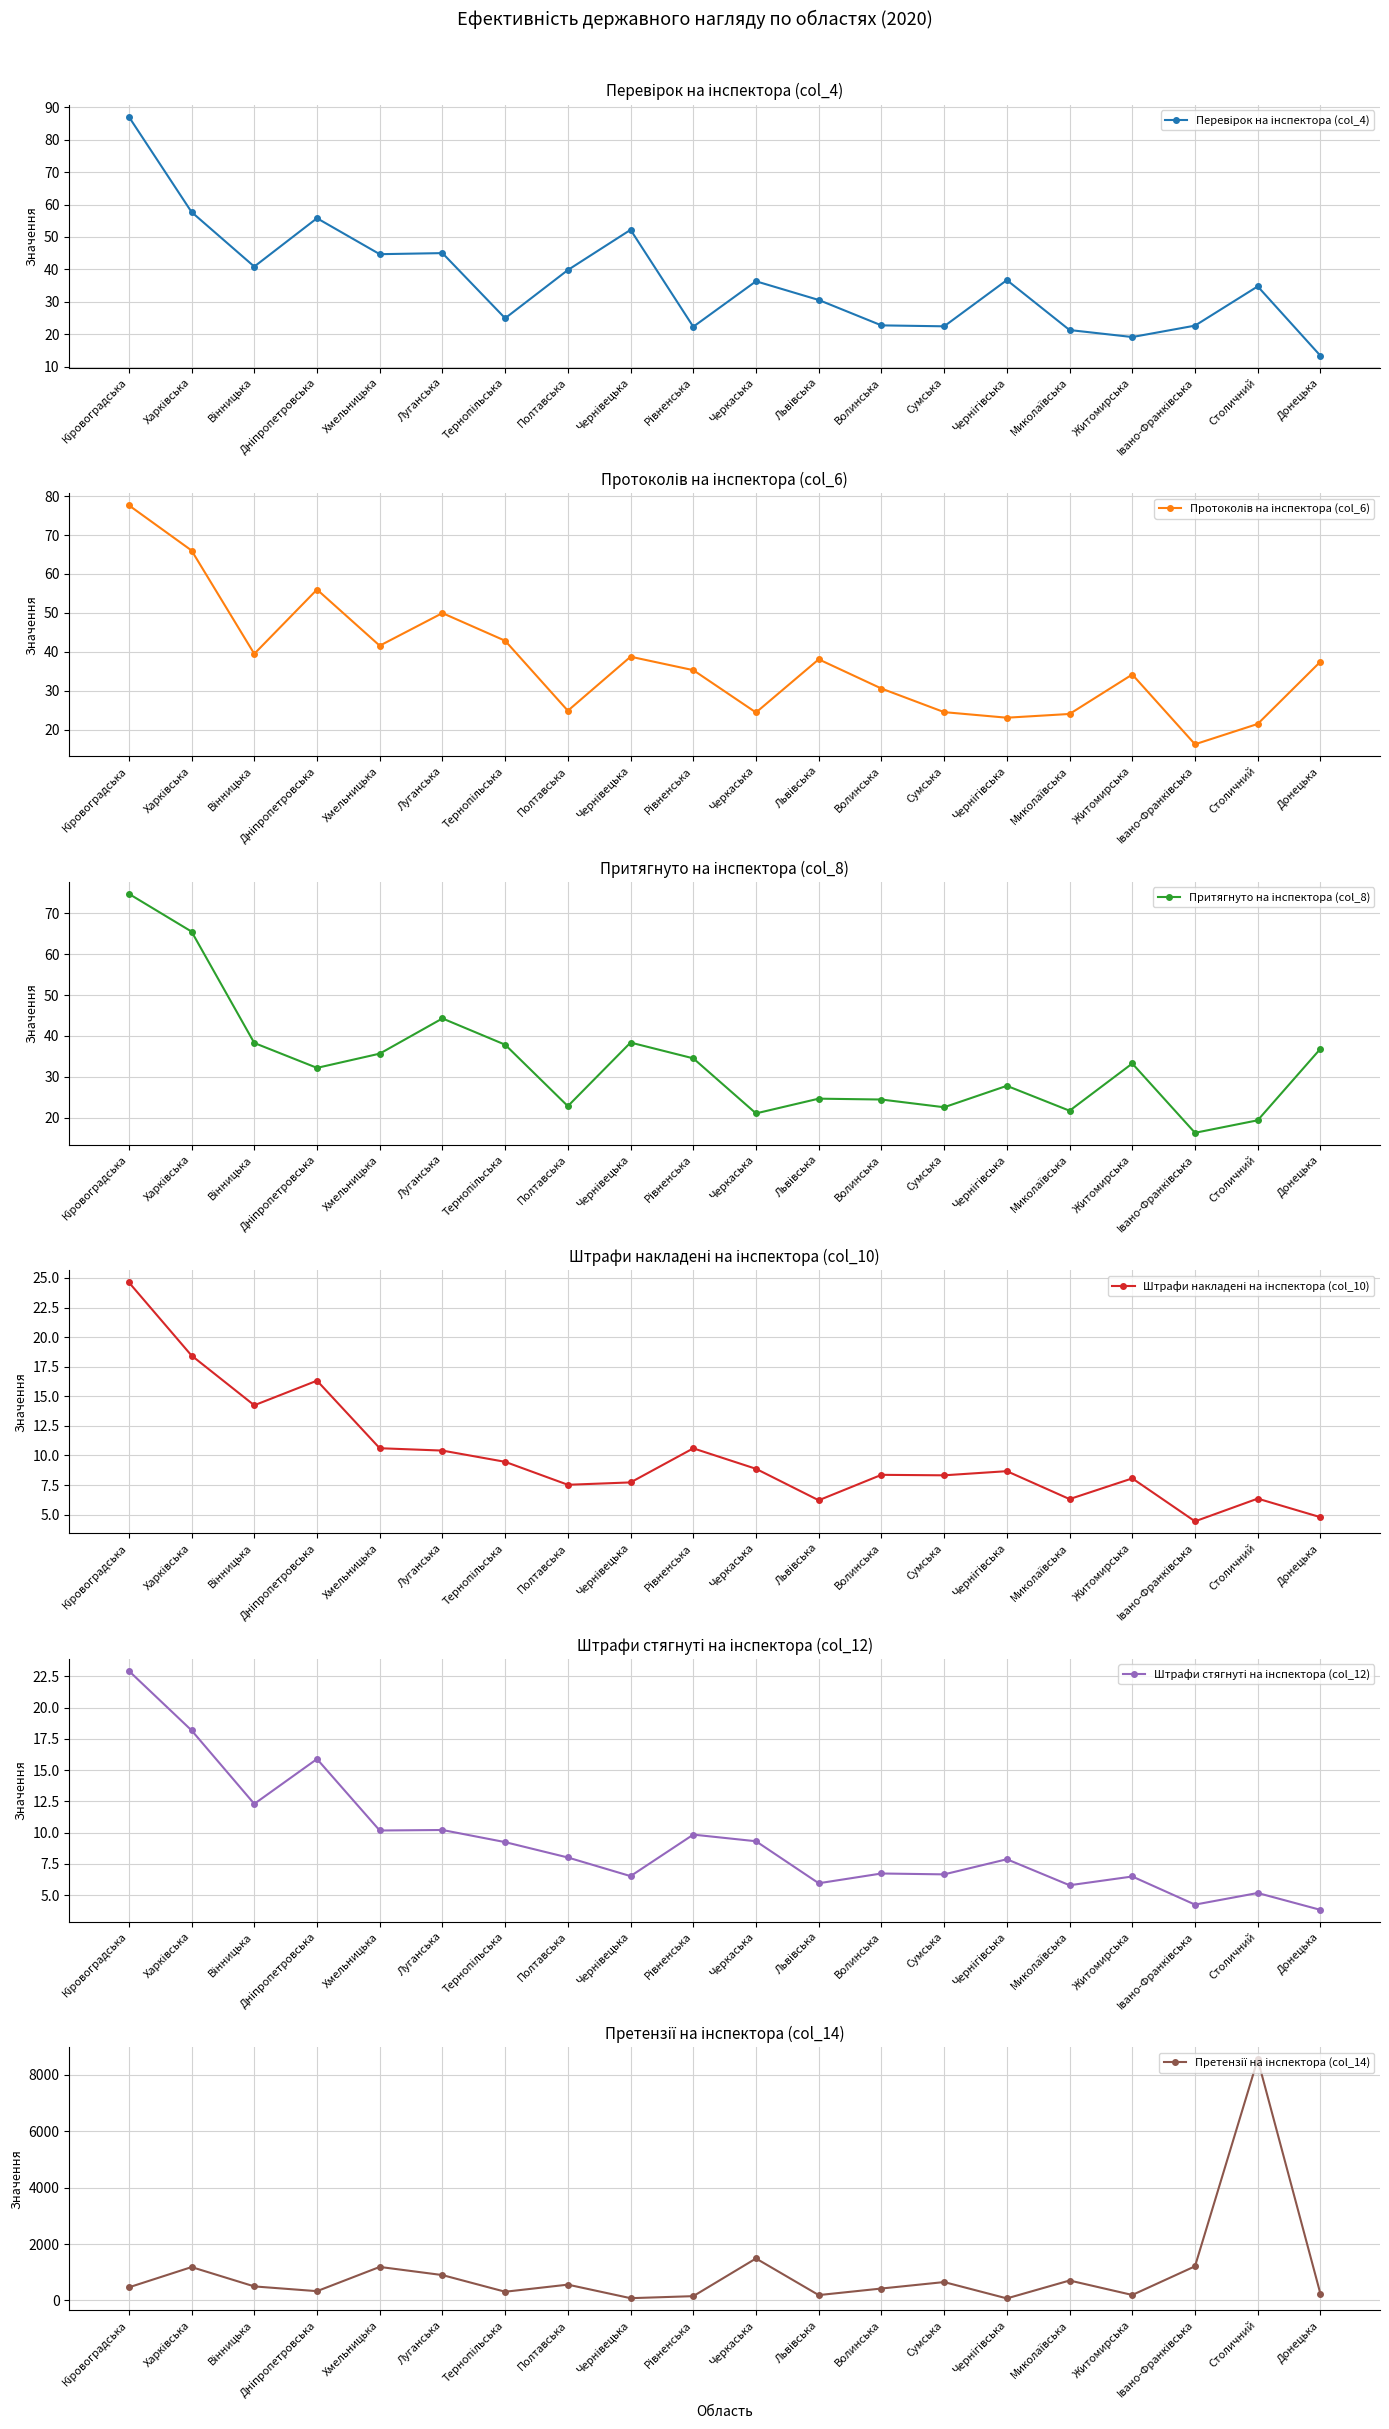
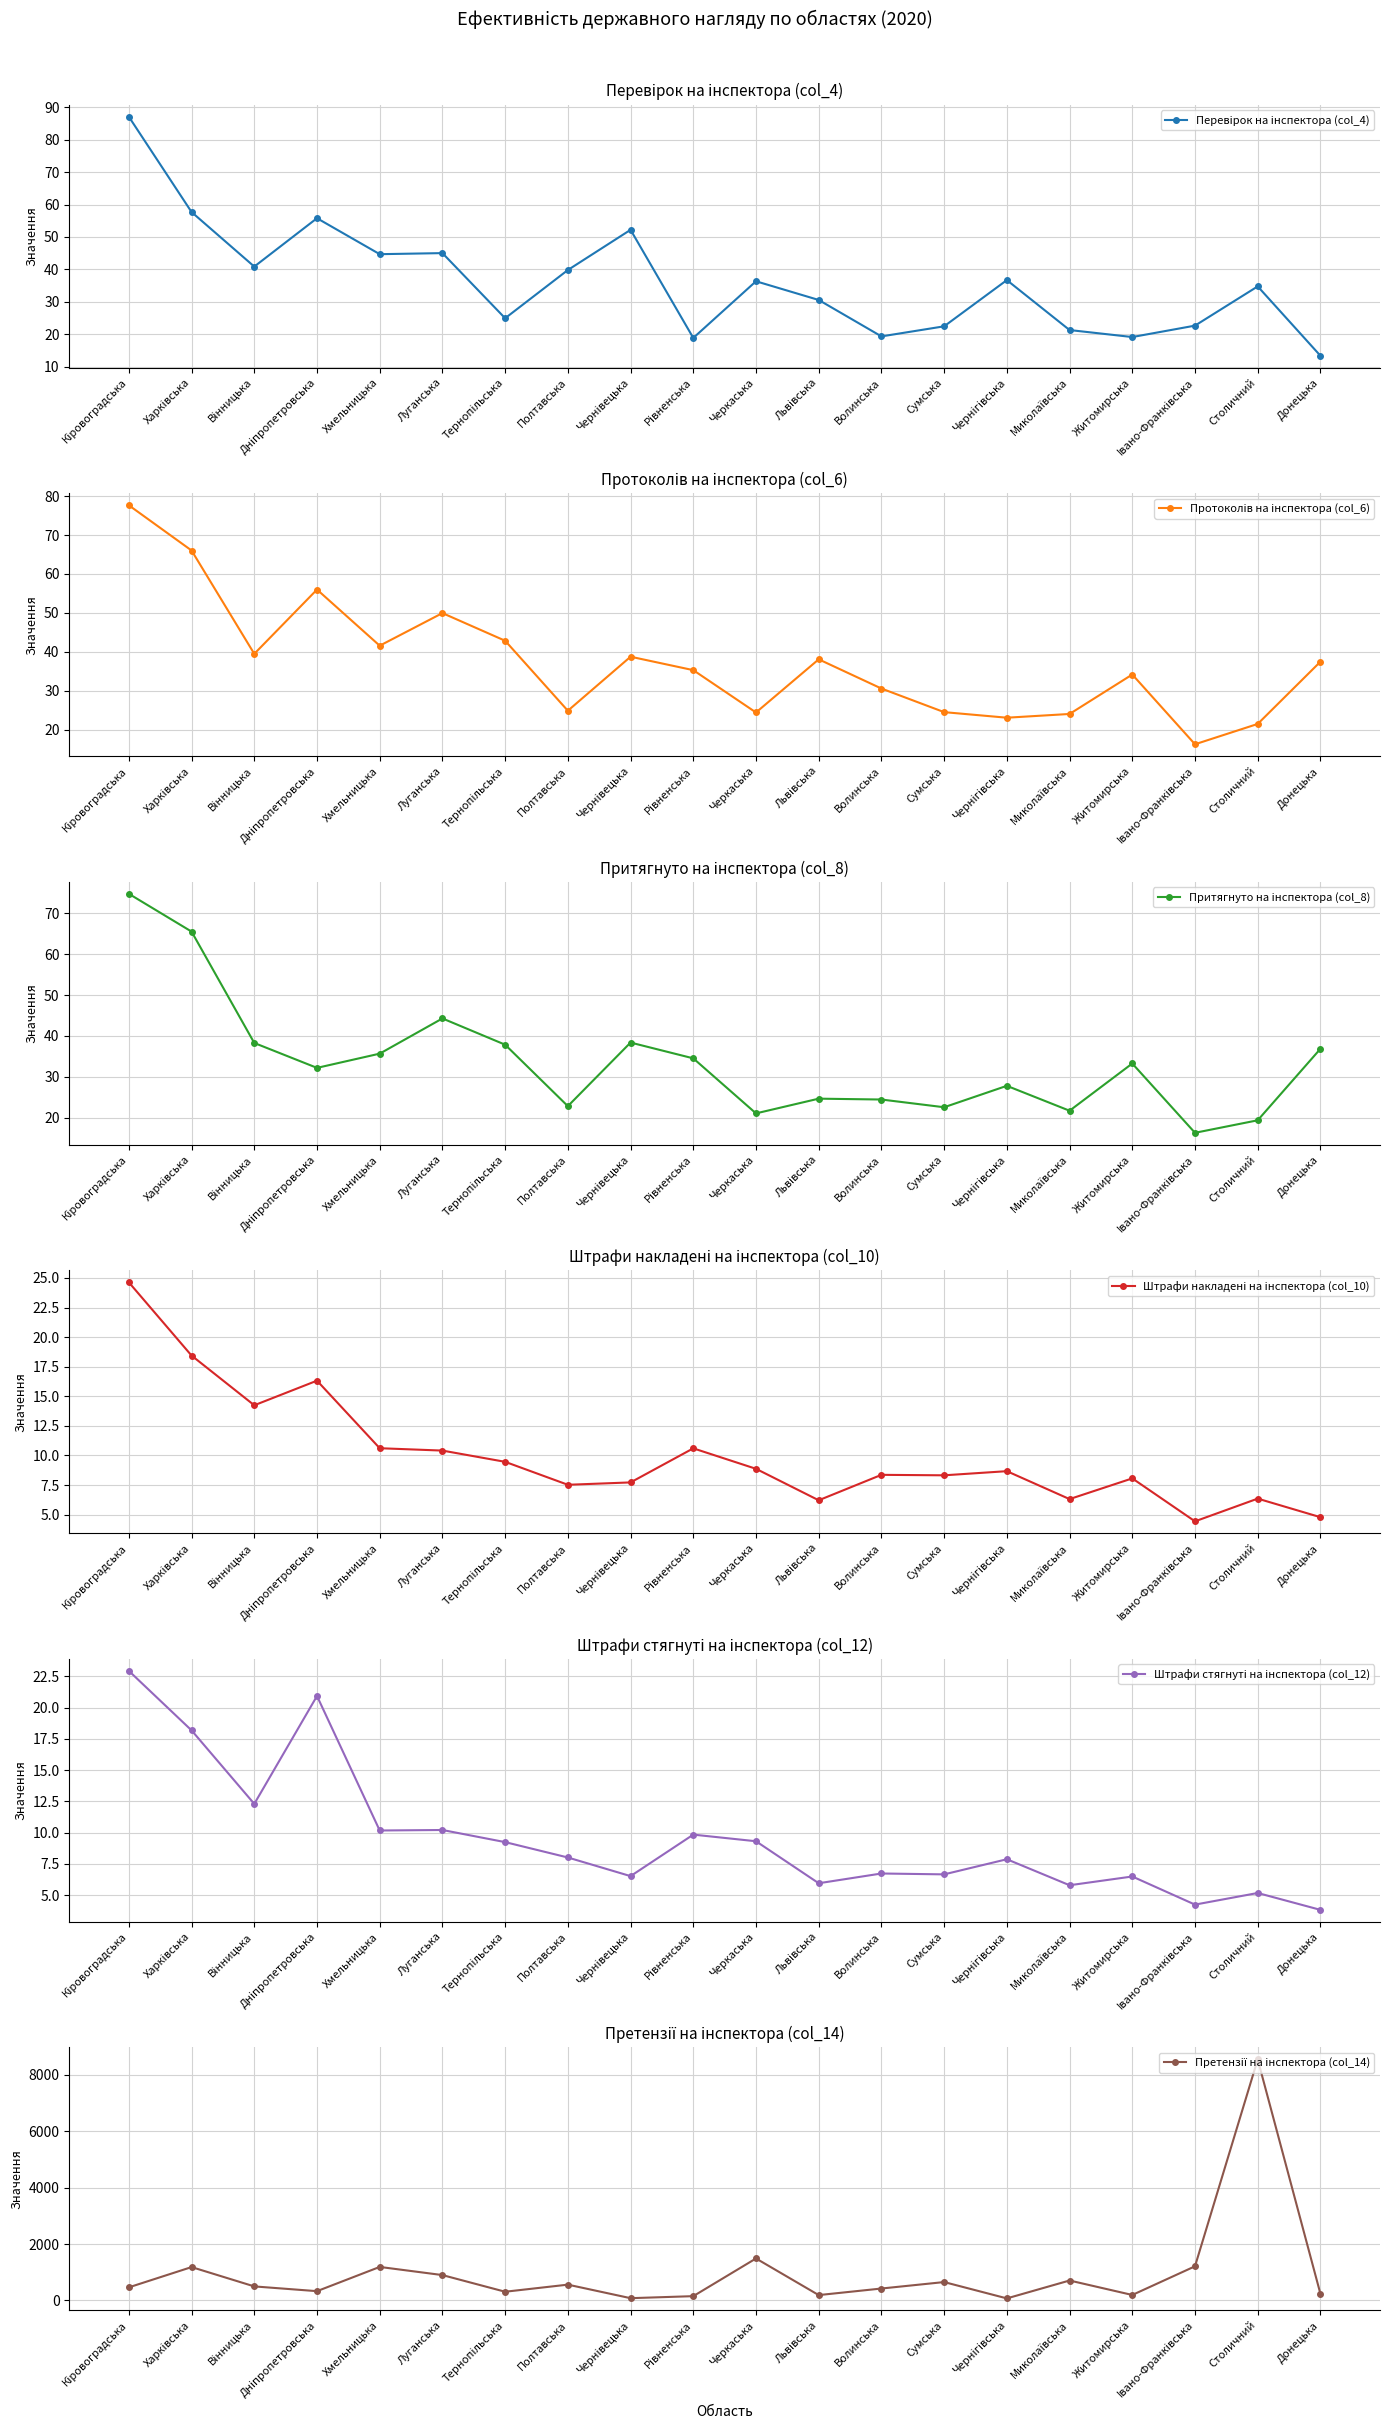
Перевірок на інспектора (col_4), Рівненська: 22 -> 19
Перевірок на інспектора (col_4), Волинська: 23 -> 19
Штрафи стягнуті на інспектора (col_12), Дніпропетровська: 15.9 -> 20.9
